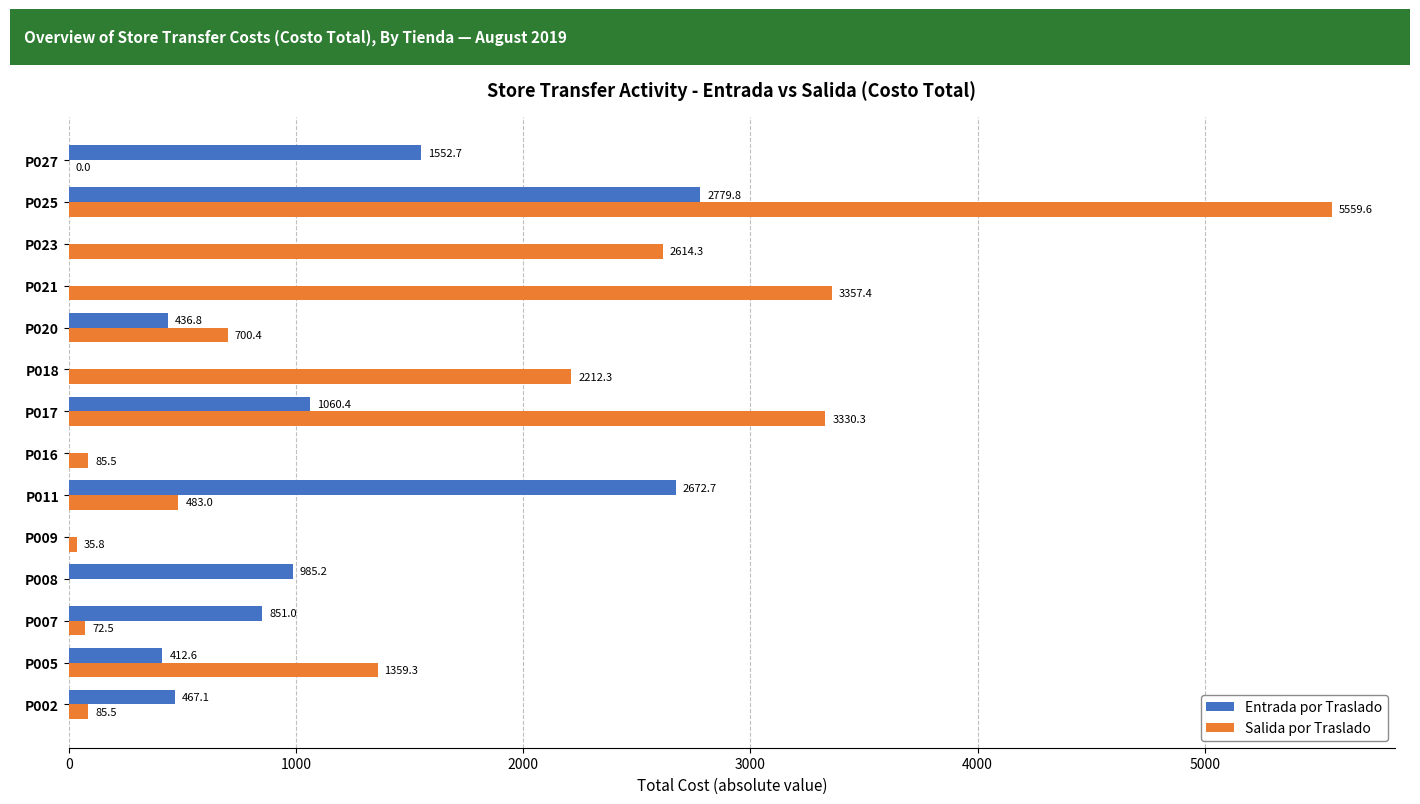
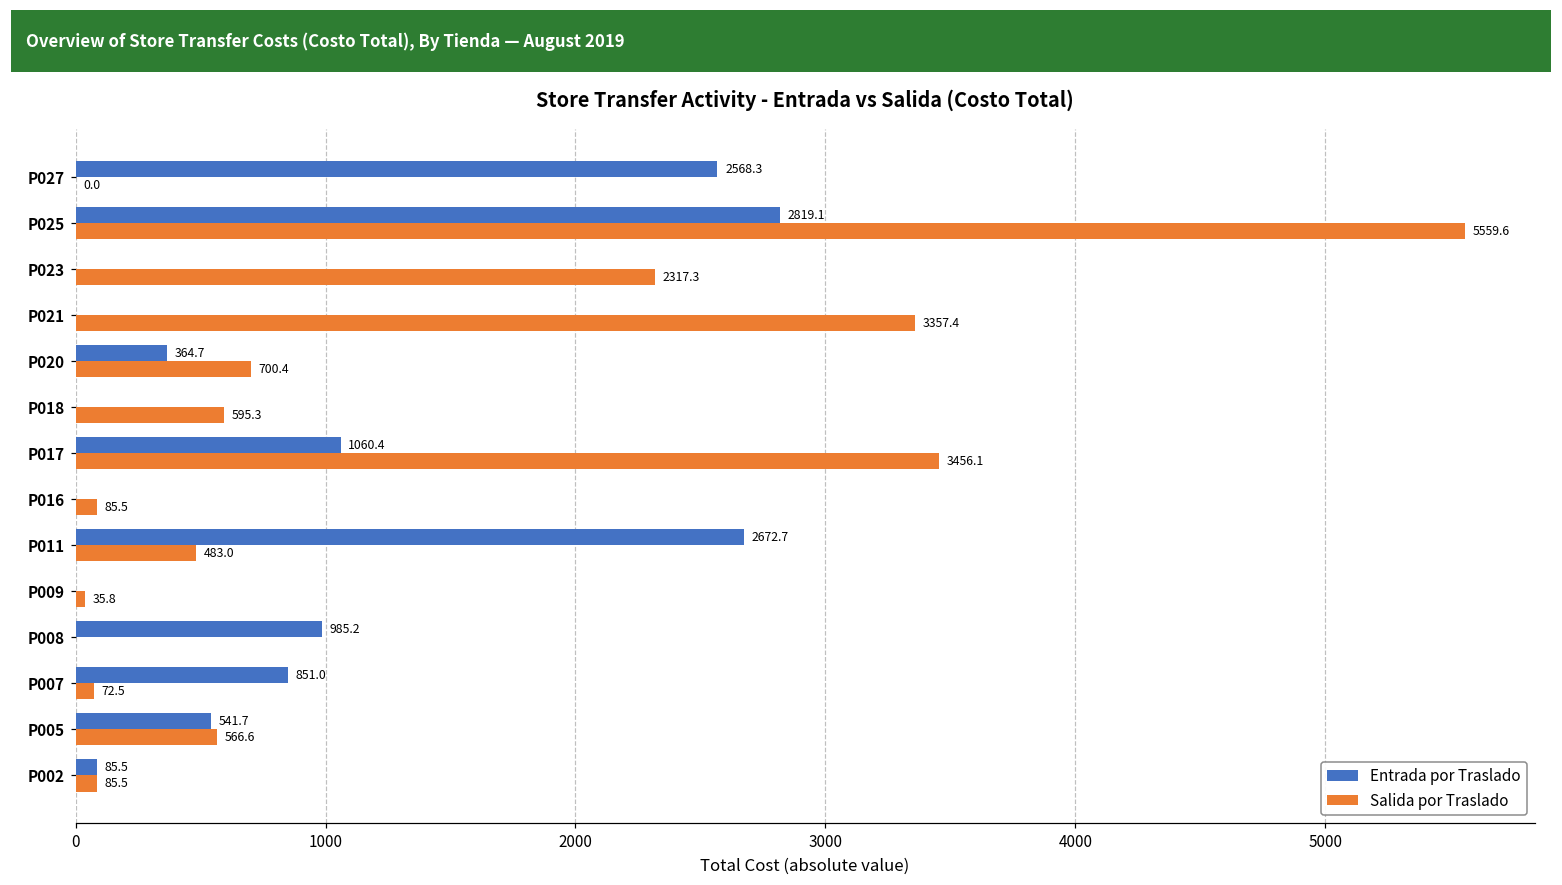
Entrada por Traslado, P027: 1552.7 -> 2568.3
Entrada por Traslado, P025: 2779.8 -> 2819.1
Salida por Traslado, P023: 2614.3 -> 2317.3
Entrada por Traslado, P020: 436.8 -> 364.7
Salida por Traslado, P018: 2212.3 -> 595.3
Salida por Traslado, P017: 3330.3 -> 3456.1
Entrada por Traslado, P005: 412.6 -> 541.7
Salida por Traslado, P005: 1359.3 -> 566.6
Entrada por Traslado, P002: 467.1 -> 85.5
